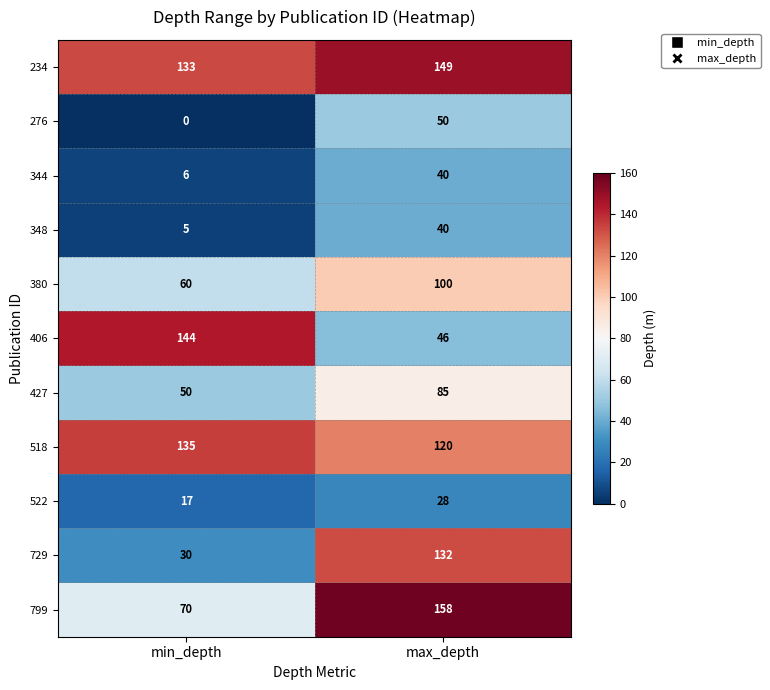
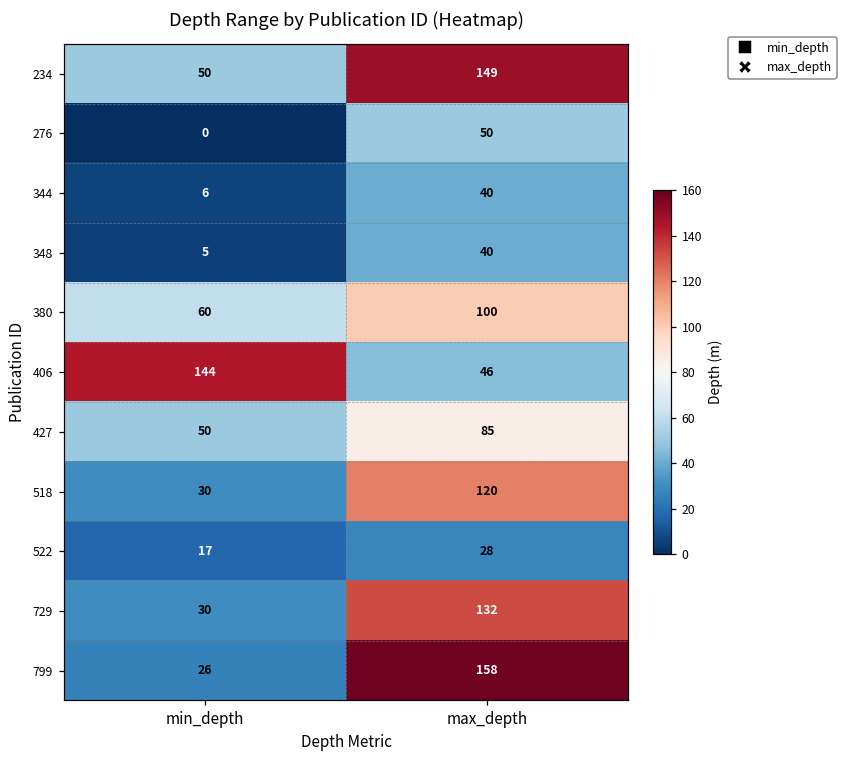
234, min_depth: 133 -> 50
518, min_depth: 135 -> 30
799, min_depth: 70 -> 26
